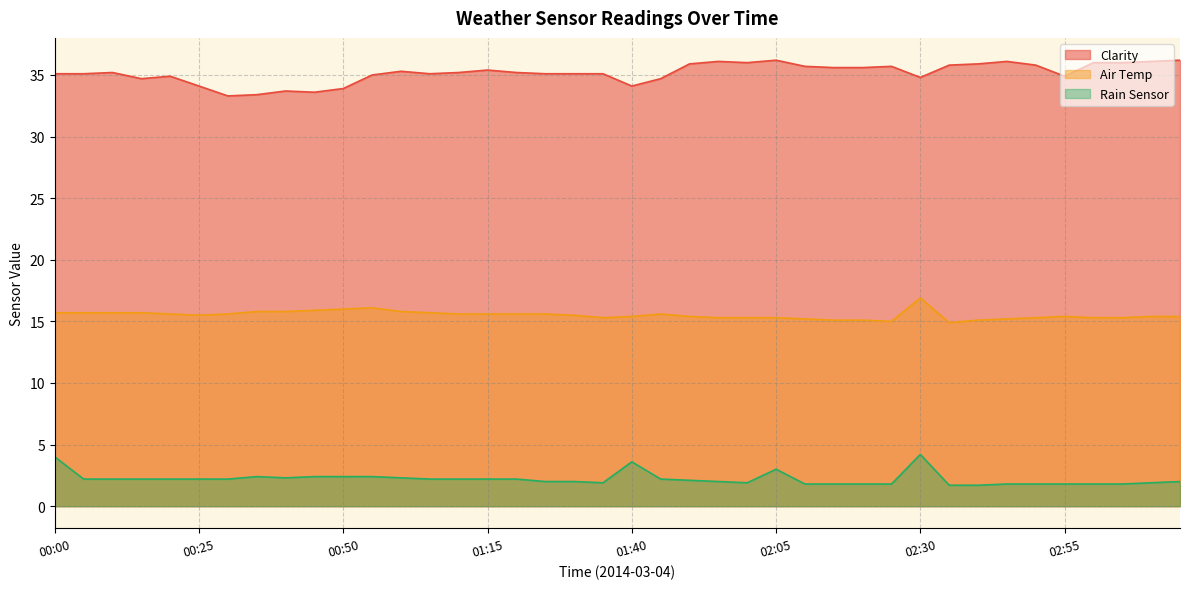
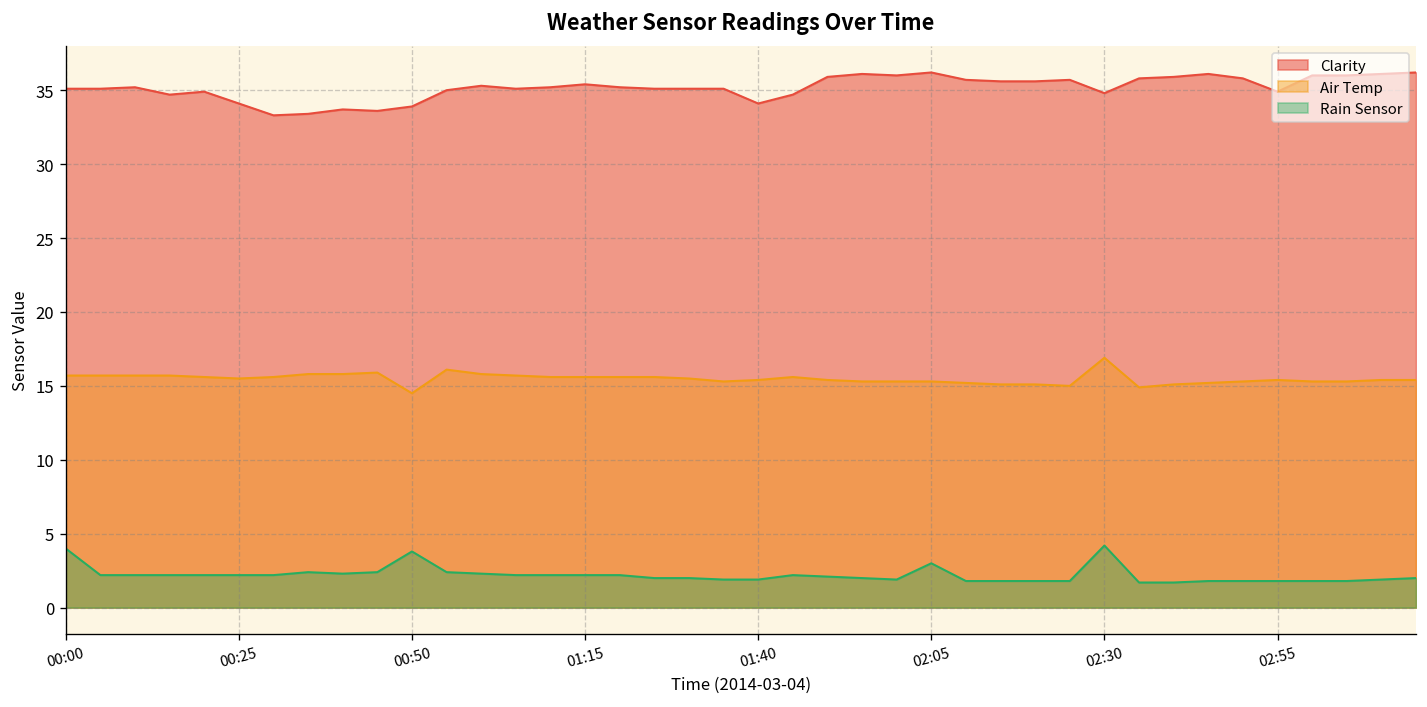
Air Temp, 00:50: 16.0 -> 14.5
Rain Sensor, 00:50: 2.4 -> 3.8
Rain Sensor, 01:40: 3.6 -> 1.9
